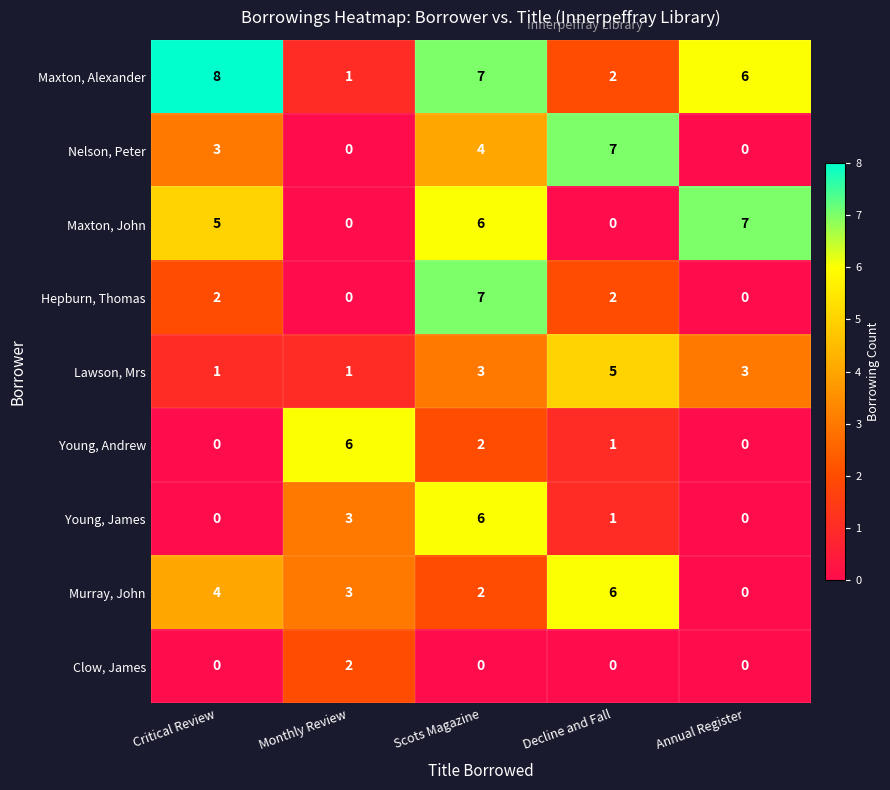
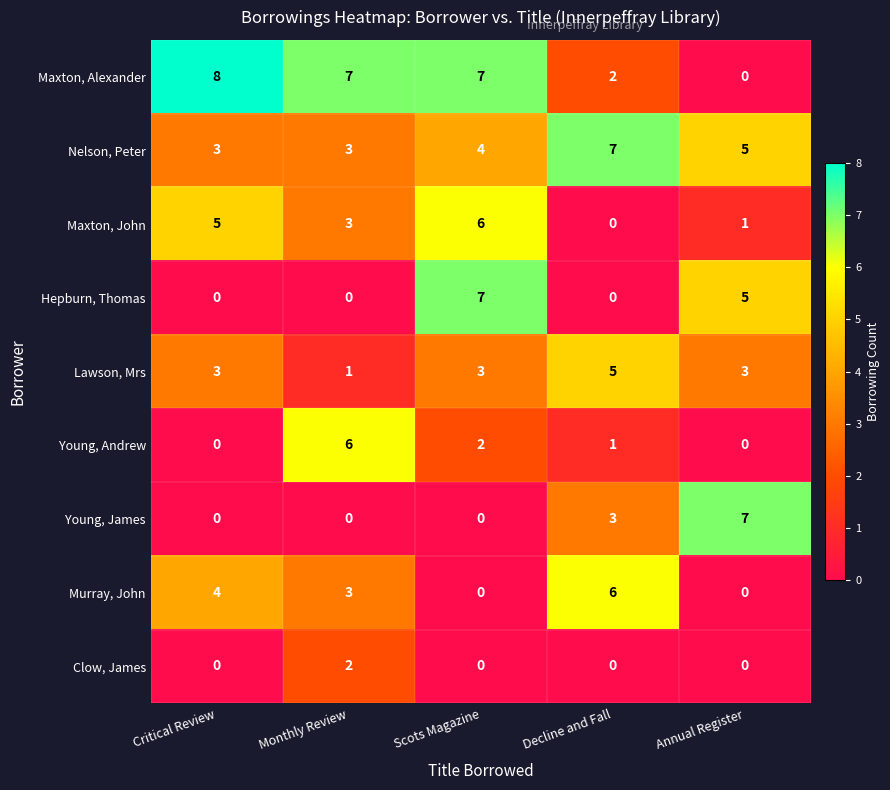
Maxton, Alexander, Monthly Review: 1 -> 7
Maxton, Alexander, Annual Register: 6 -> 0
Nelson, Peter, Monthly Review: 0 -> 3
Nelson, Peter, Annual Register: 0 -> 5
Maxton, John, Monthly Review: 0 -> 3
Maxton, John, Annual Register: 7 -> 1
Hepburn, Thomas, Critical Review: 2 -> 0
Hepburn, Thomas, Decline and Fall: 2 -> 0
Hepburn, Thomas, Annual Register: 0 -> 5
Lawson, Mrs, Critical Review: 1 -> 3
Young, James, Monthly Review: 3 -> 0
Young, James, Scots Magazine: 6 -> 0
Young, James, Decline and Fall: 1 -> 3
Young, James, Annual Register: 0 -> 7
Murray, John, Scots Magazine: 2 -> 0
